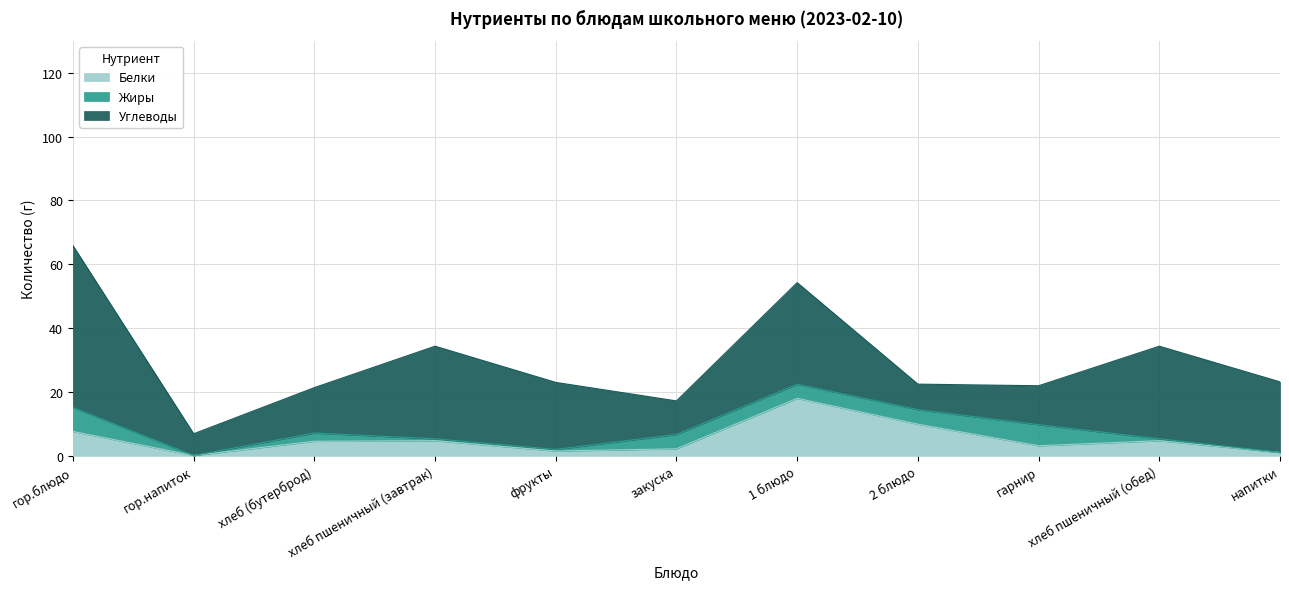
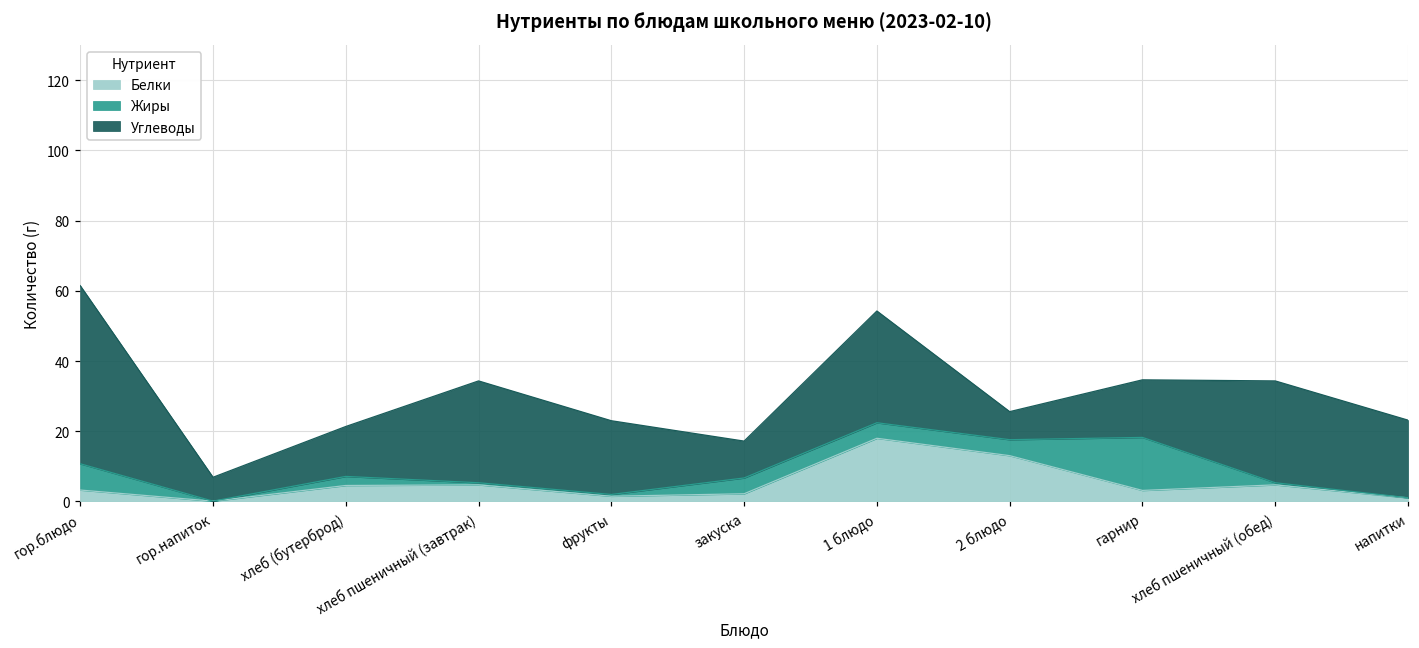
Белки, гор.блюдо: 8 -> 3
Белки, 2 блюдо: 10 -> 13
Жиры, гарнир: 7 -> 15
Углеводы, гарнир: 12 -> 16
